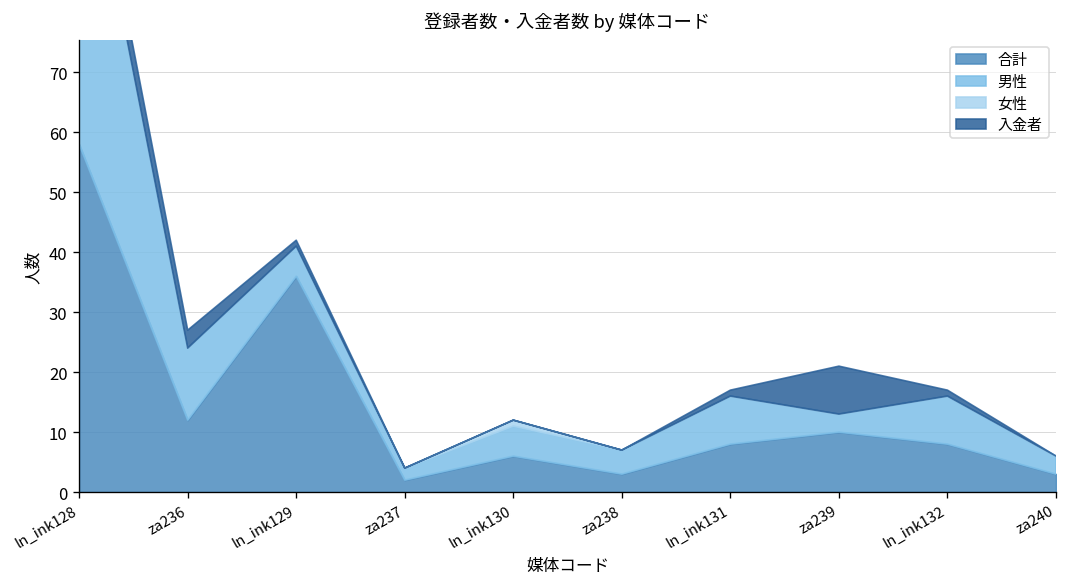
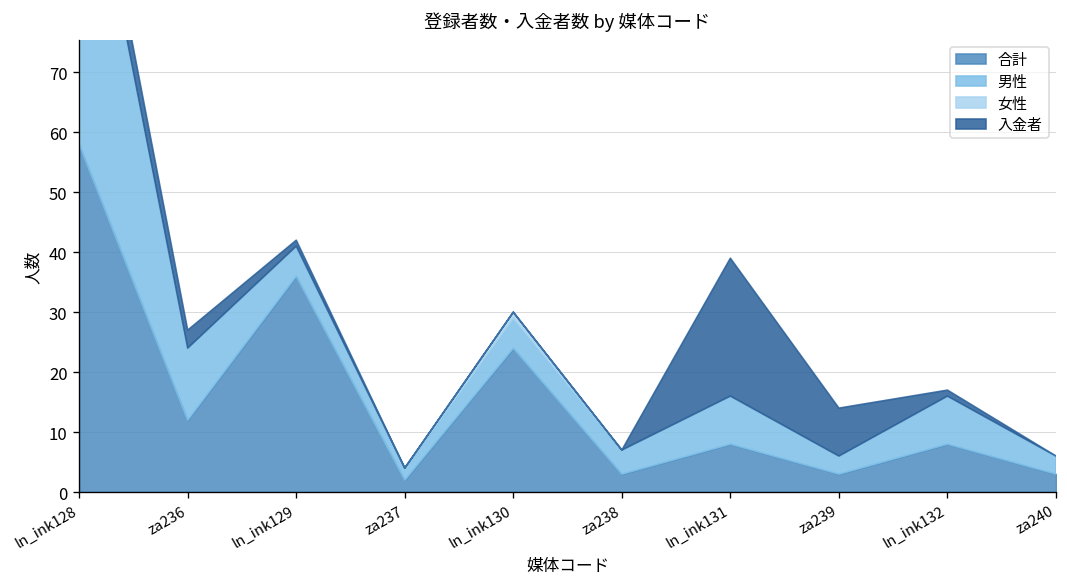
合計, ln_ink130: 6 -> 24
入金者, ln_ink131: 1 -> 23
合計, za239: 10 -> 3
